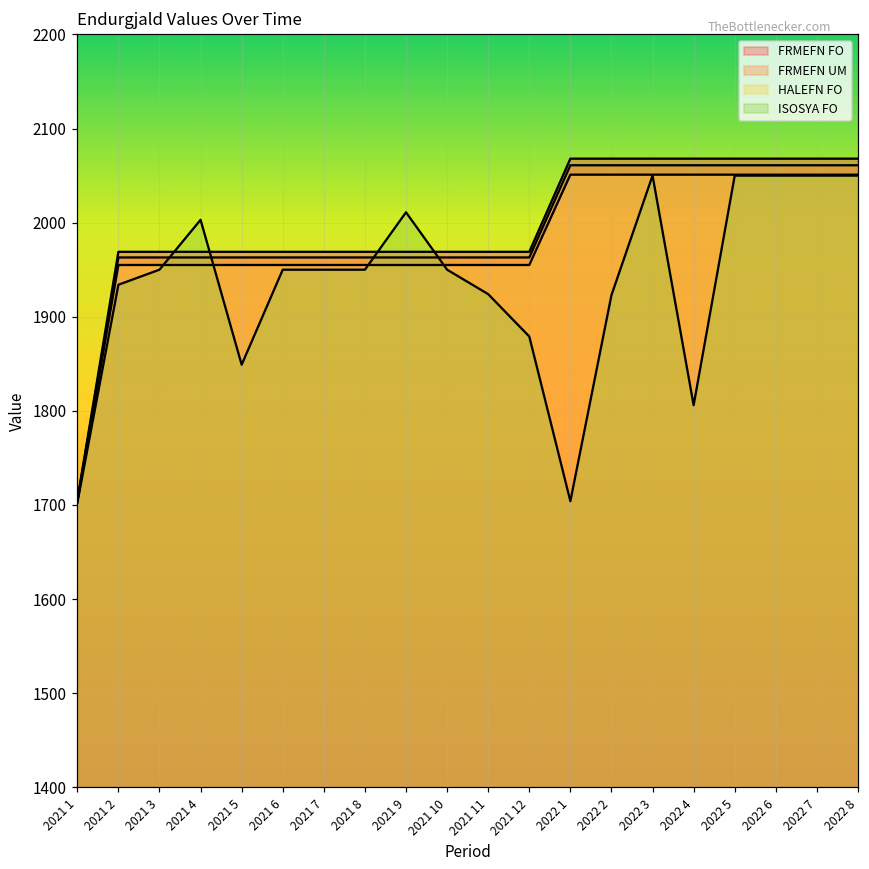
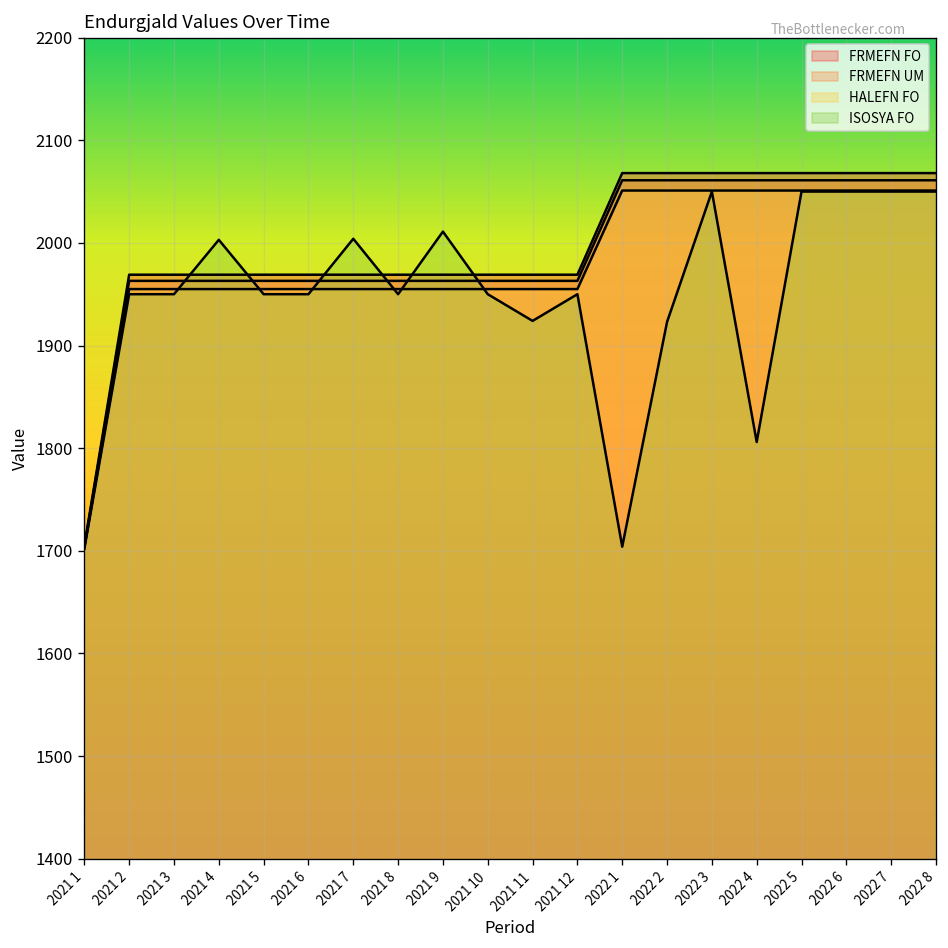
ISOSYA FO, 2021 2: 1930 -> 1950
ISOSYA FO, 2021 5: 1850 -> 1950
ISOSYA FO, 2021 7: 1950 -> 2000
ISOSYA FO, 2021 12: 1880 -> 1950
